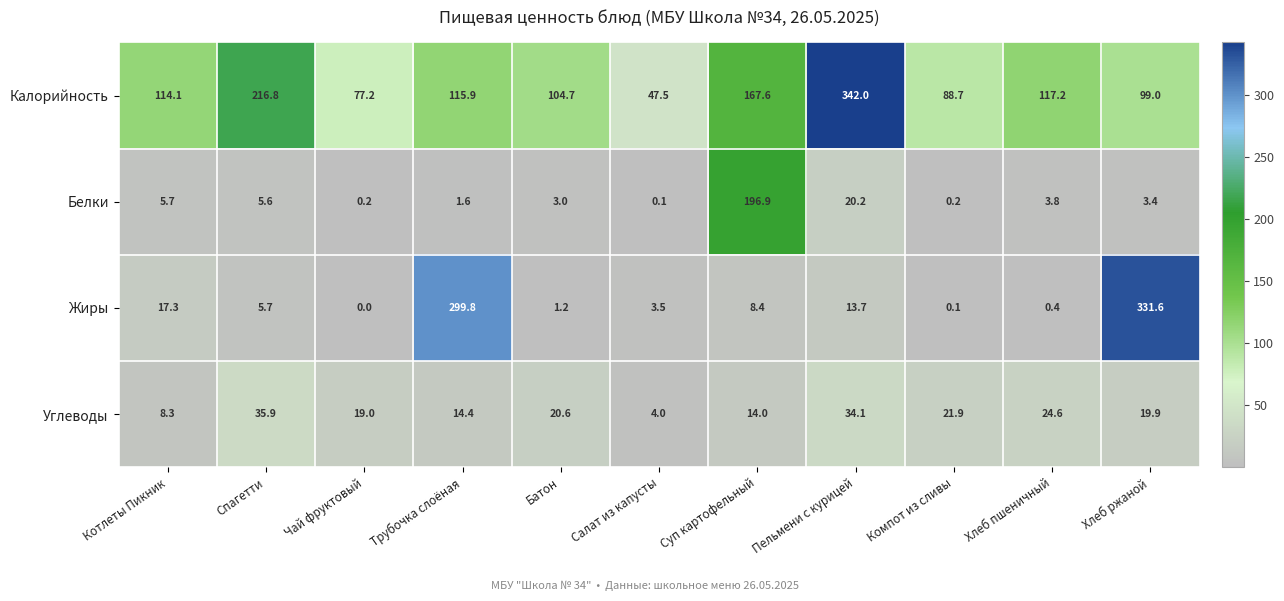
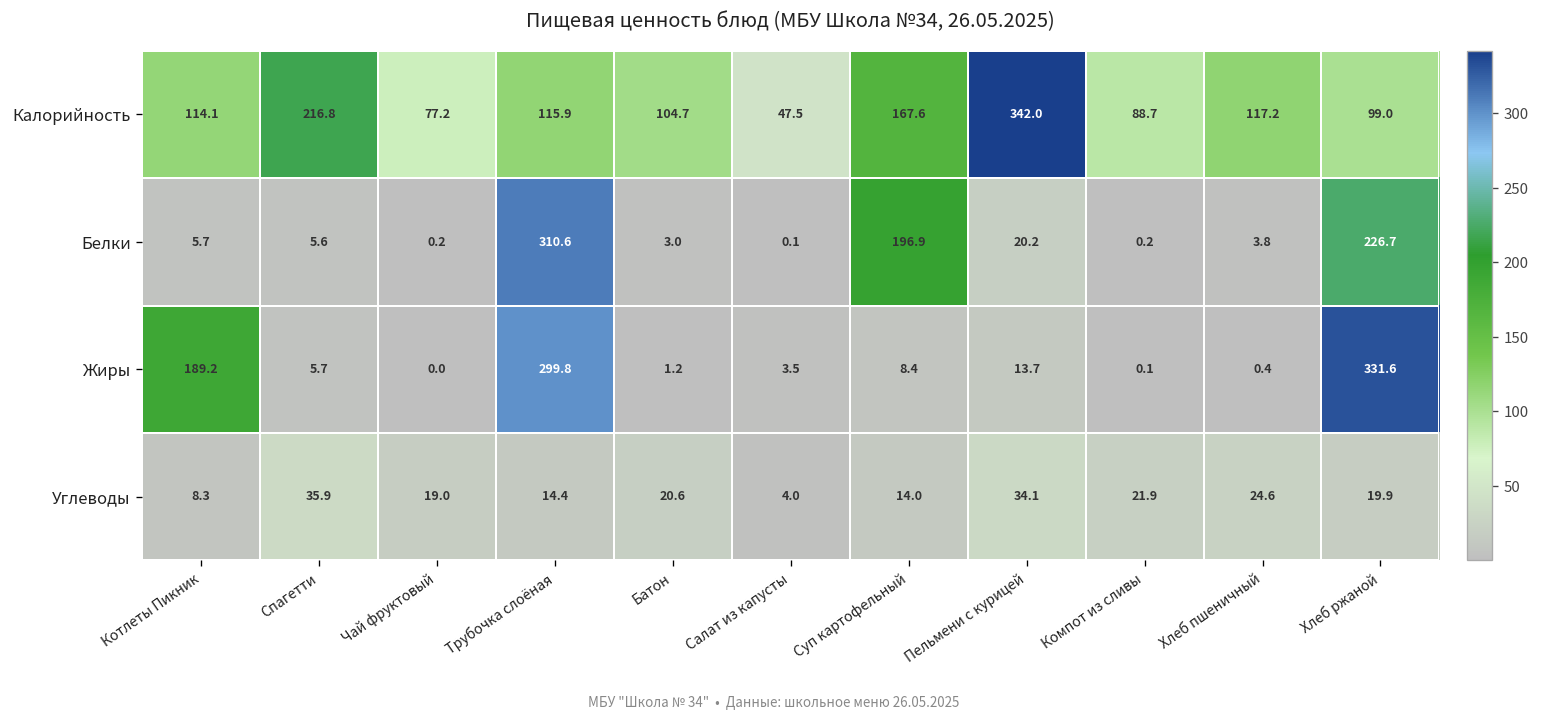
Белки, Трубочка слоёная: 1.6 -> 310.6
Белки, Хлеб ржаной: 3.4 -> 226.7
Жиры, Котлеты Пикник: 17.3 -> 189.2
